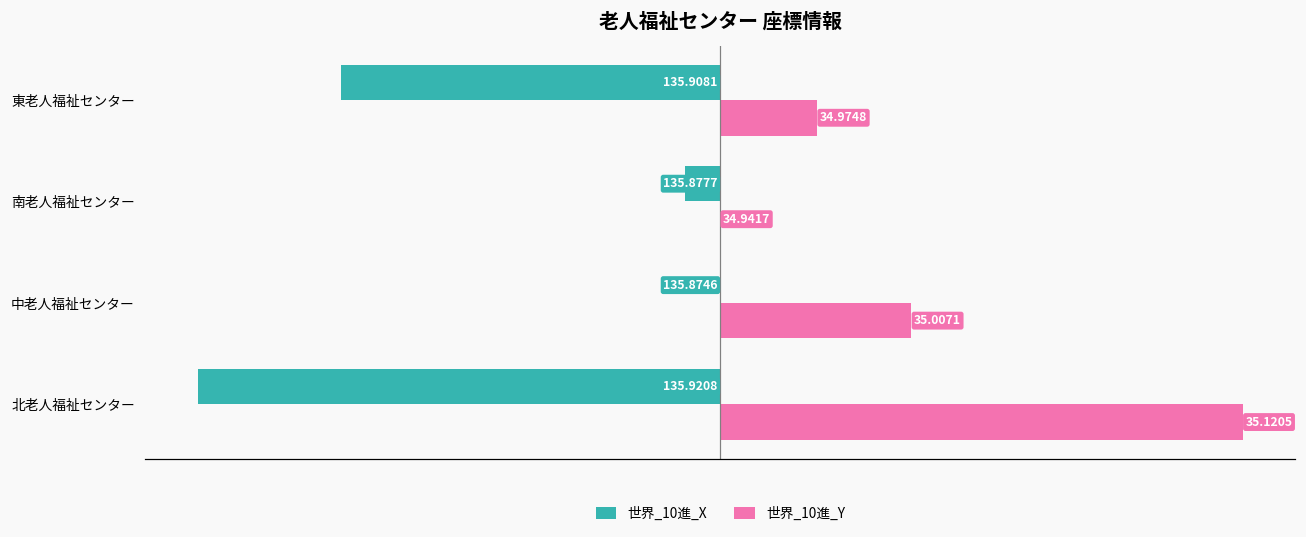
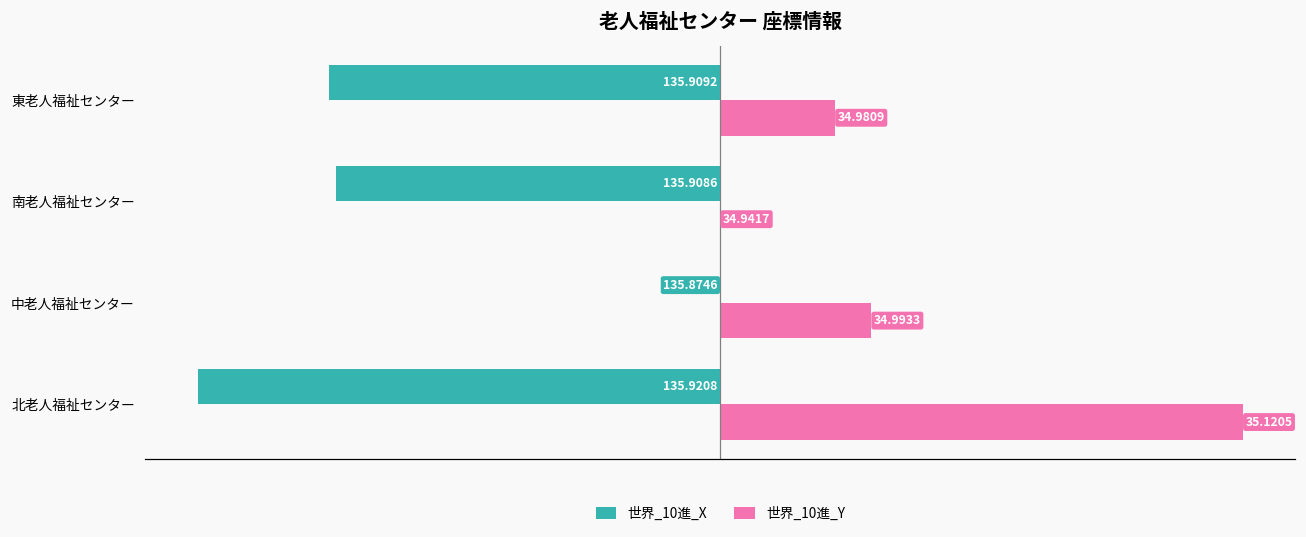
世界_10進_X, 東老人福祉センター: 135.9081 -> 135.9092
世界_10進_Y, 東老人福祉センター: 34.9748 -> 34.9809
世界_10進_X, 南老人福祉センター: 135.8777 -> 135.9086
世界_10進_Y, 中老人福祉センター: 35.0071 -> 34.9933
